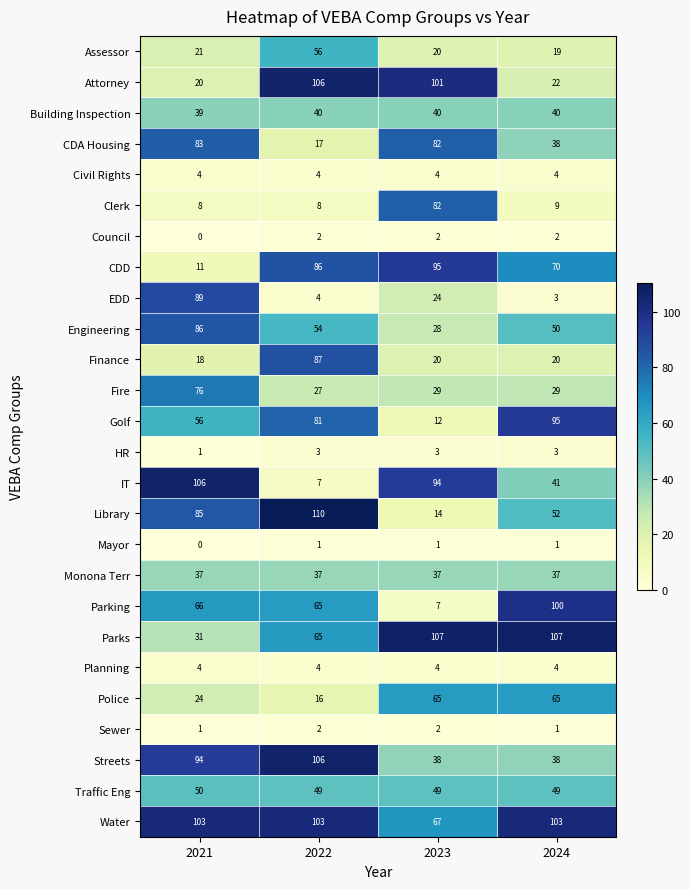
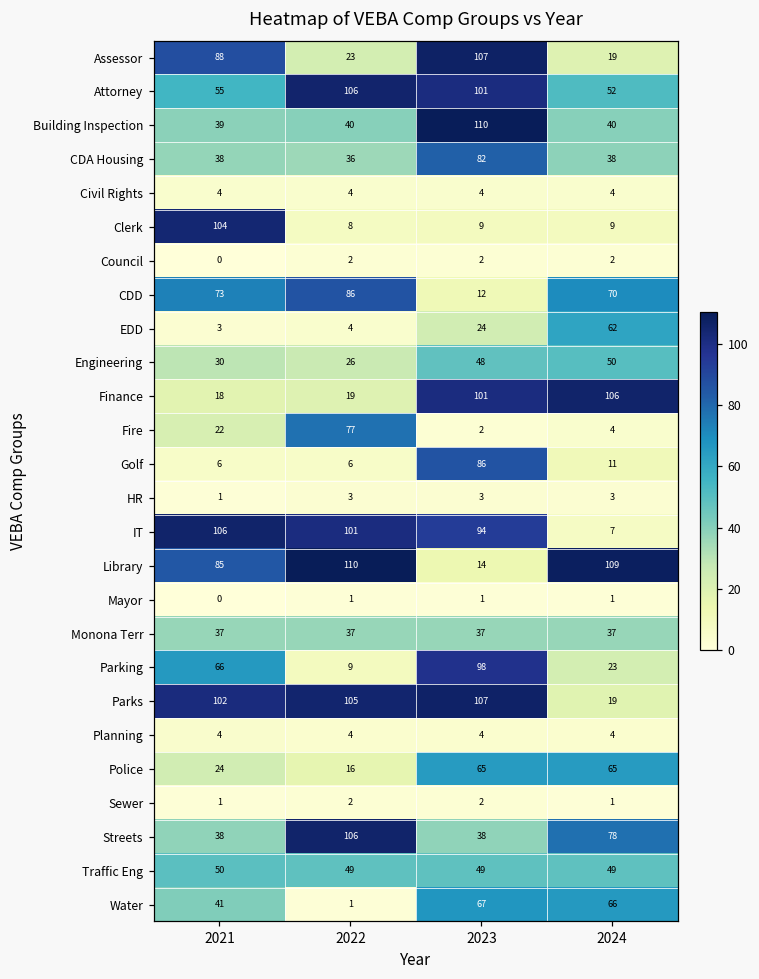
Assessor, 2021: 21 -> 88
Assessor, 2022: 56 -> 23
Assessor, 2023: 20 -> 107
Attorney, 2021: 20 -> 55
Attorney, 2024: 22 -> 52
Building Inspection, 2023: 40 -> 110
CDA Housing, 2021: 83 -> 38
CDA Housing, 2022: 17 -> 36
Clerk, 2021: 8 -> 104
Clerk, 2023: 82 -> 9
CDD, 2021: 11 -> 73
CDD, 2023: 95 -> 12
EDD, 2021: 89 -> 3
EDD, 2024: 3 -> 62
Engineering, 2021: 86 -> 30
Engineering, 2022: 54 -> 26
Engineering, 2023: 28 -> 48
Finance, 2022: 87 -> 19
Finance, 2023: 20 -> 101
Finance, 2024: 20 -> 106
Fire, 2021: 76 -> 22
Fire, 2022: 27 -> 77
Fire, 2023: 29 -> 2
Fire, 2024: 29 -> 4
Golf, 2021: 56 -> 6
Golf, 2022: 81 -> 6
Golf, 2023: 12 -> 86
Golf, 2024: 95 -> 11
IT, 2022: 7 -> 101
IT, 2024: 41 -> 7
Library, 2024: 52 -> 109
Parking, 2022: 65 -> 9
Parking, 2023: 7 -> 98
Parking, 2024: 100 -> 23
Parks, 2021: 31 -> 102
Parks, 2022: 65 -> 105
Parks, 2024: 107 -> 19
Streets, 2021: 94 -> 38
Streets, 2024: 38 -> 78
Water, 2021: 103 -> 41
Water, 2022: 103 -> 1
Water, 2024: 103 -> 66
